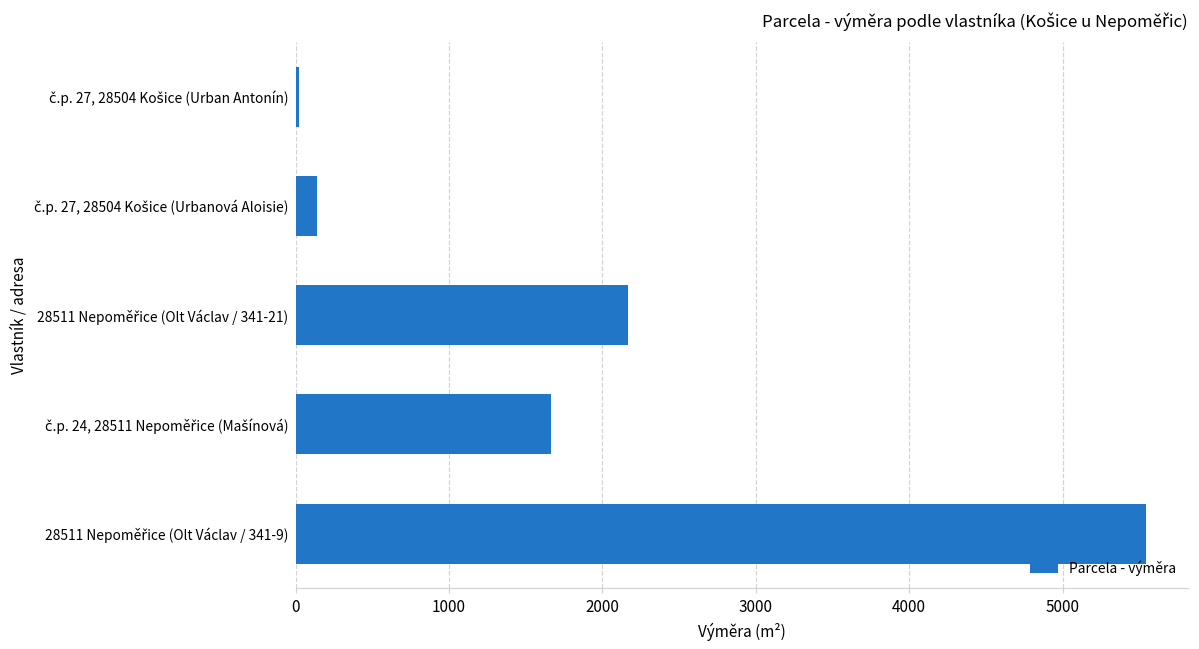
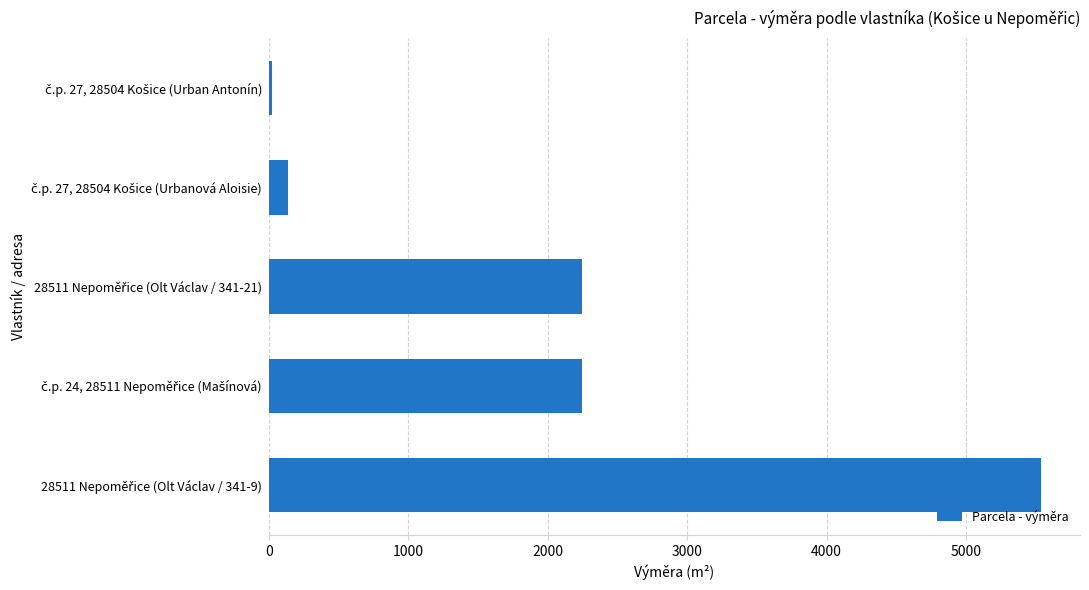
28511 Nepoměřice (Olt Václav / 341-21): 2170 -> 2240
č.p. 24, 28511 Nepoměřice (Mašínová): 1660 -> 2240
